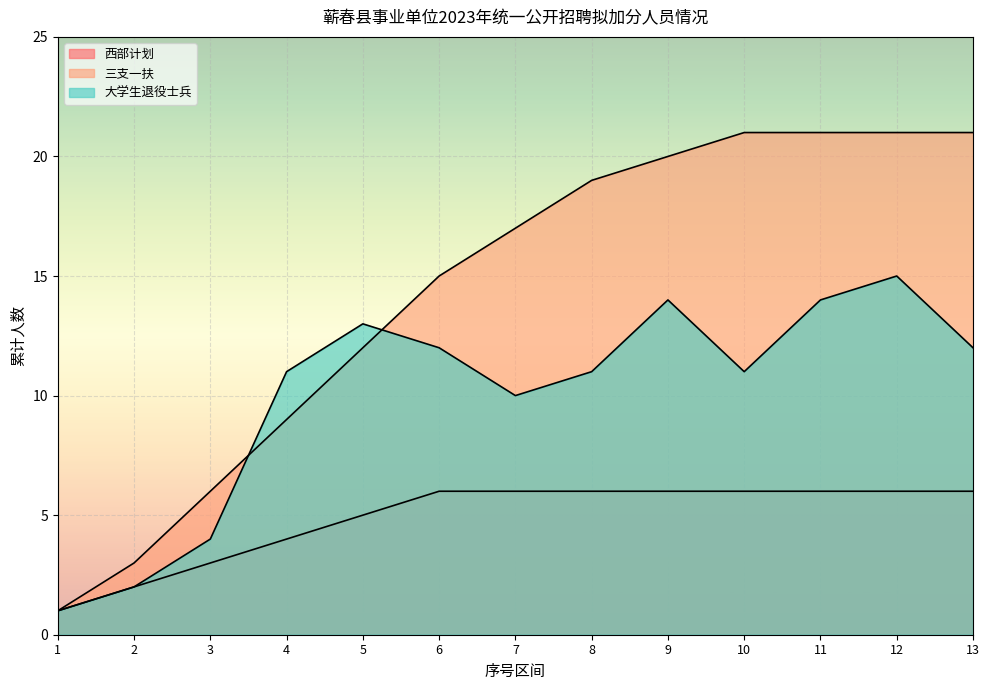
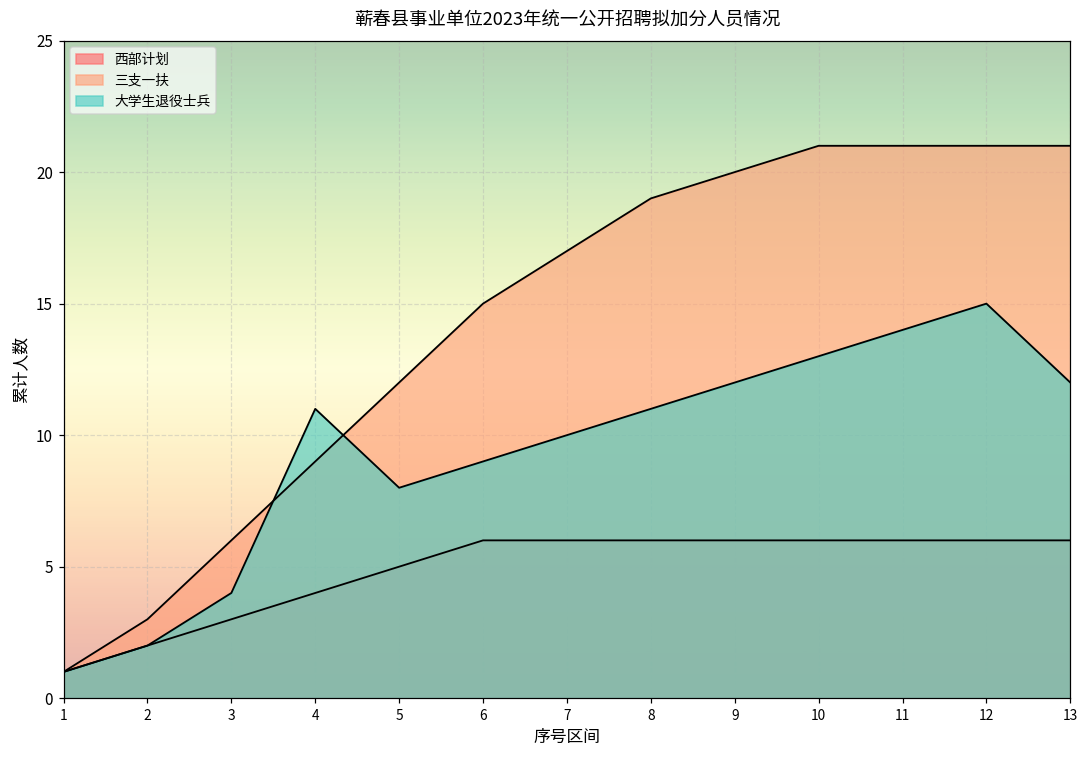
大学生退役士兵, 5: 13 -> 8
大学生退役士兵, 6: 12 -> 9
大学生退役士兵, 9: 14 -> 12
大学生退役士兵, 10: 11 -> 13
